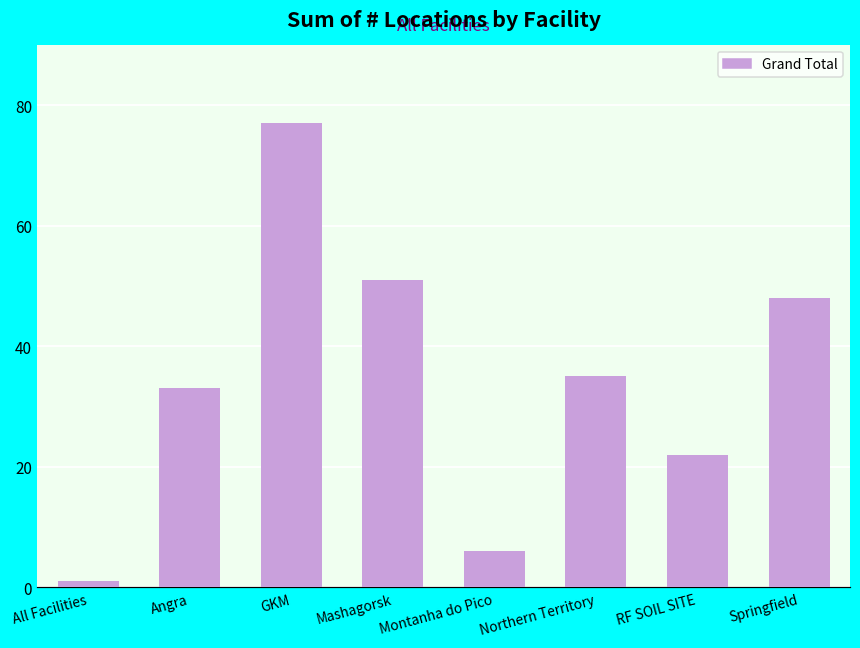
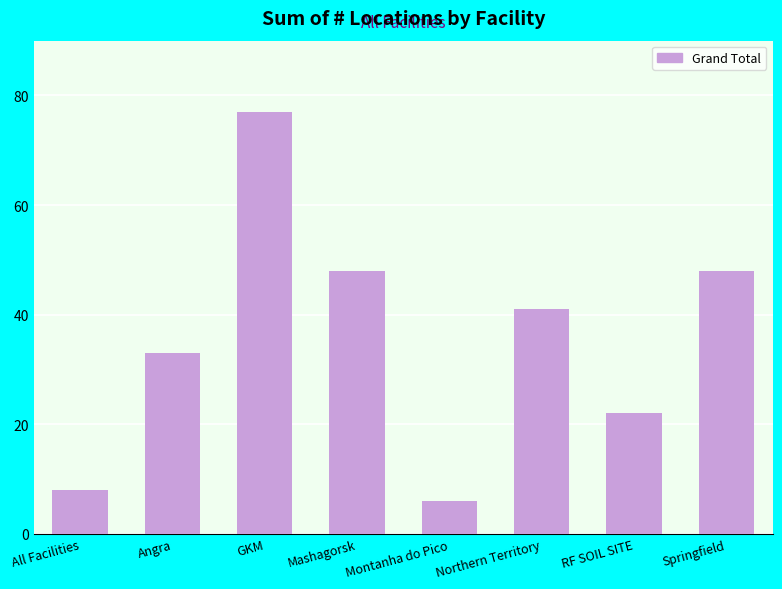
All Facilities: 1 -> 8
Mashagorsk: 51 -> 48
Northern Territory: 35 -> 41
